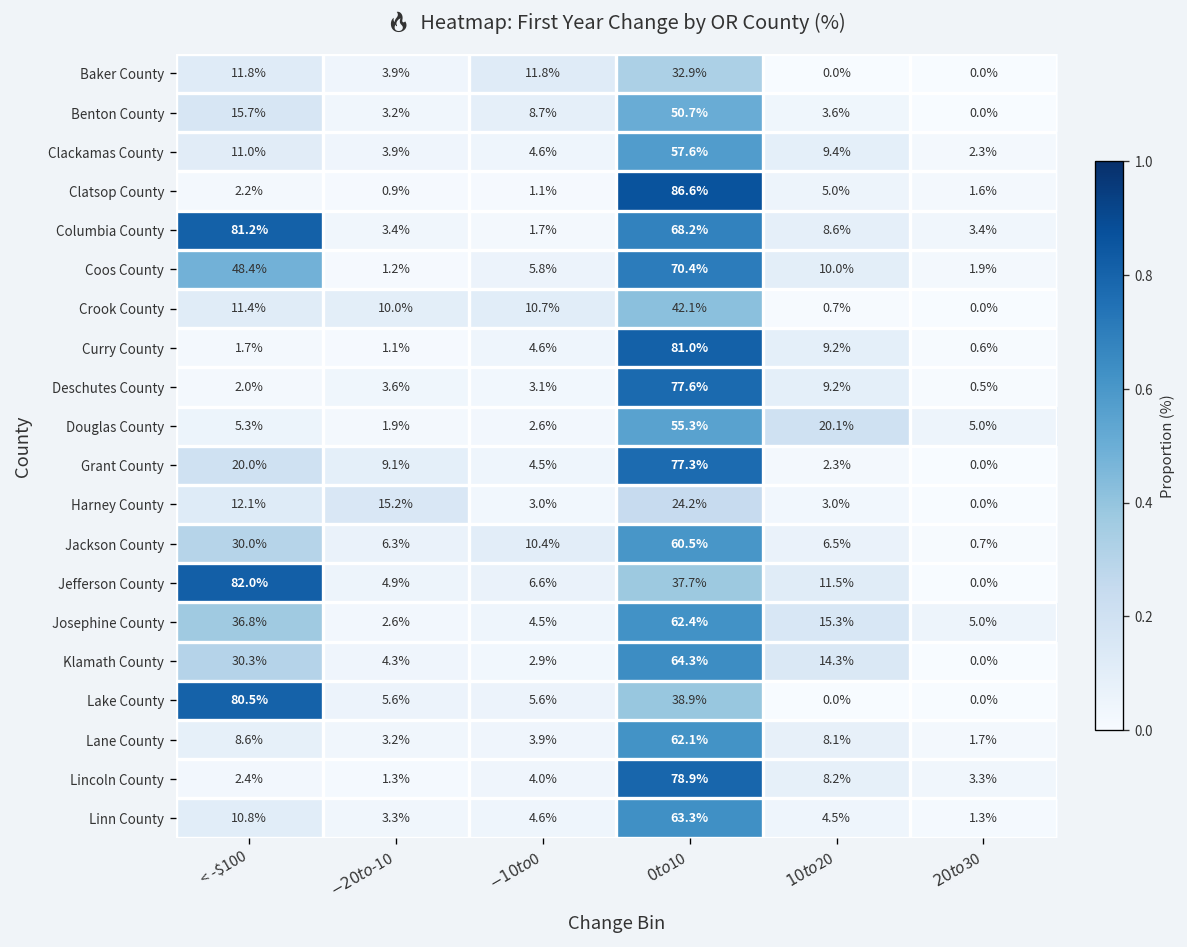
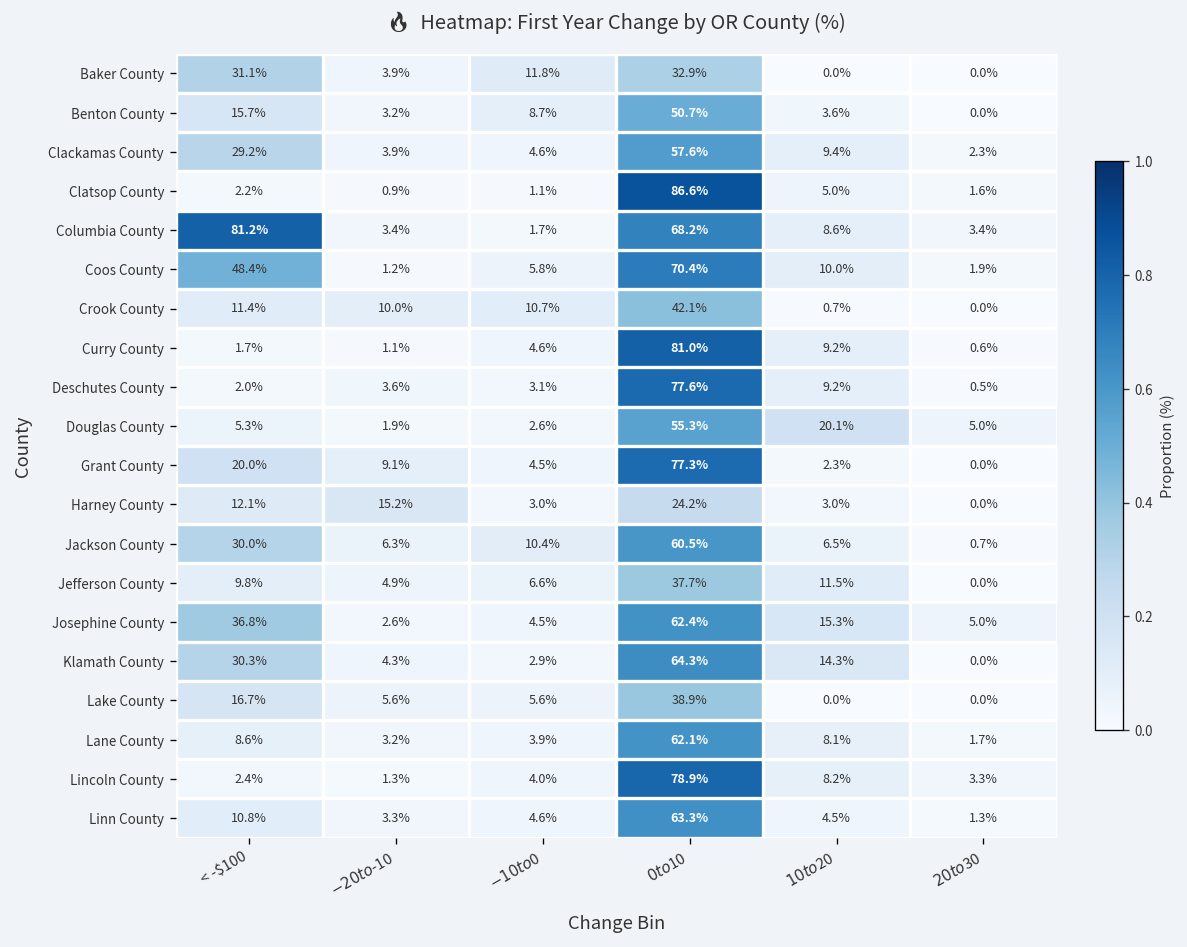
Baker County, < -$100: 11.8% -> 31.1%
Clackamas County, < -$100: 11.0% -> 29.2%
Jefferson County, < -$100: 82.0% -> 9.8%
Lake County, < -$100: 80.5% -> 16.7%
